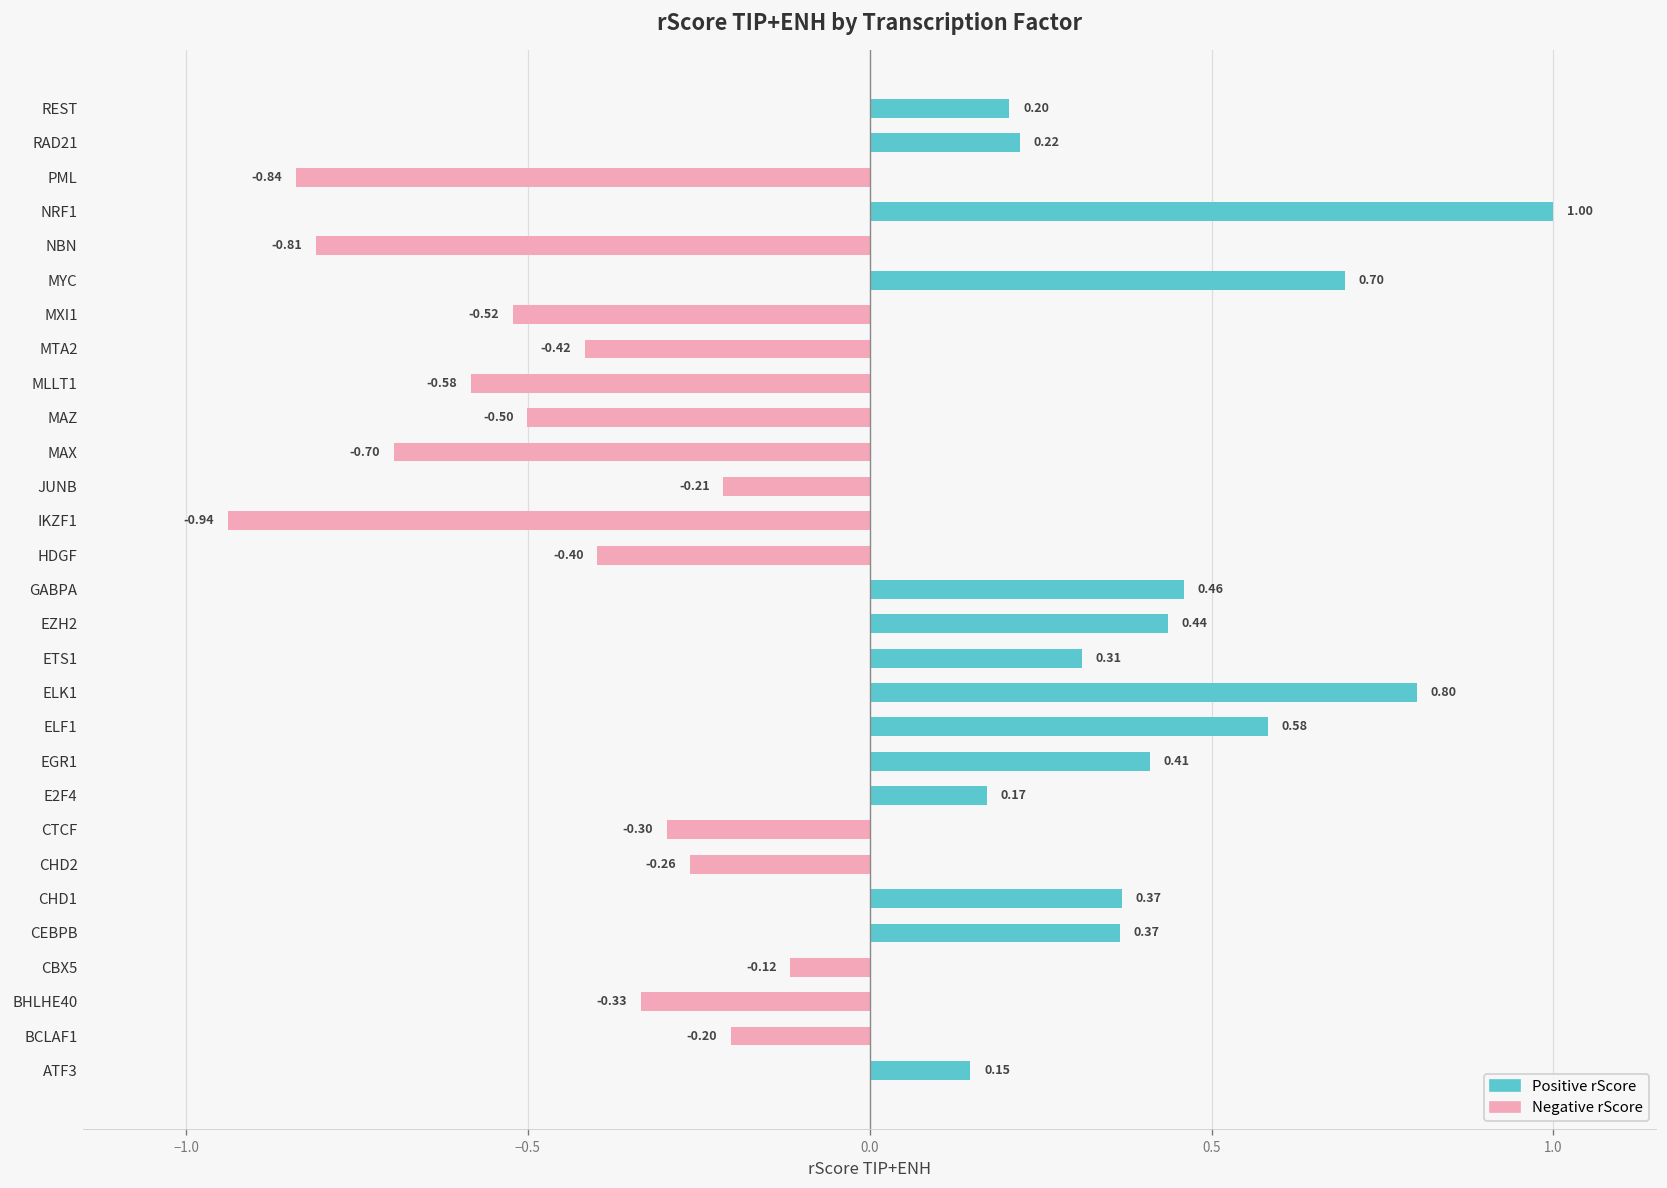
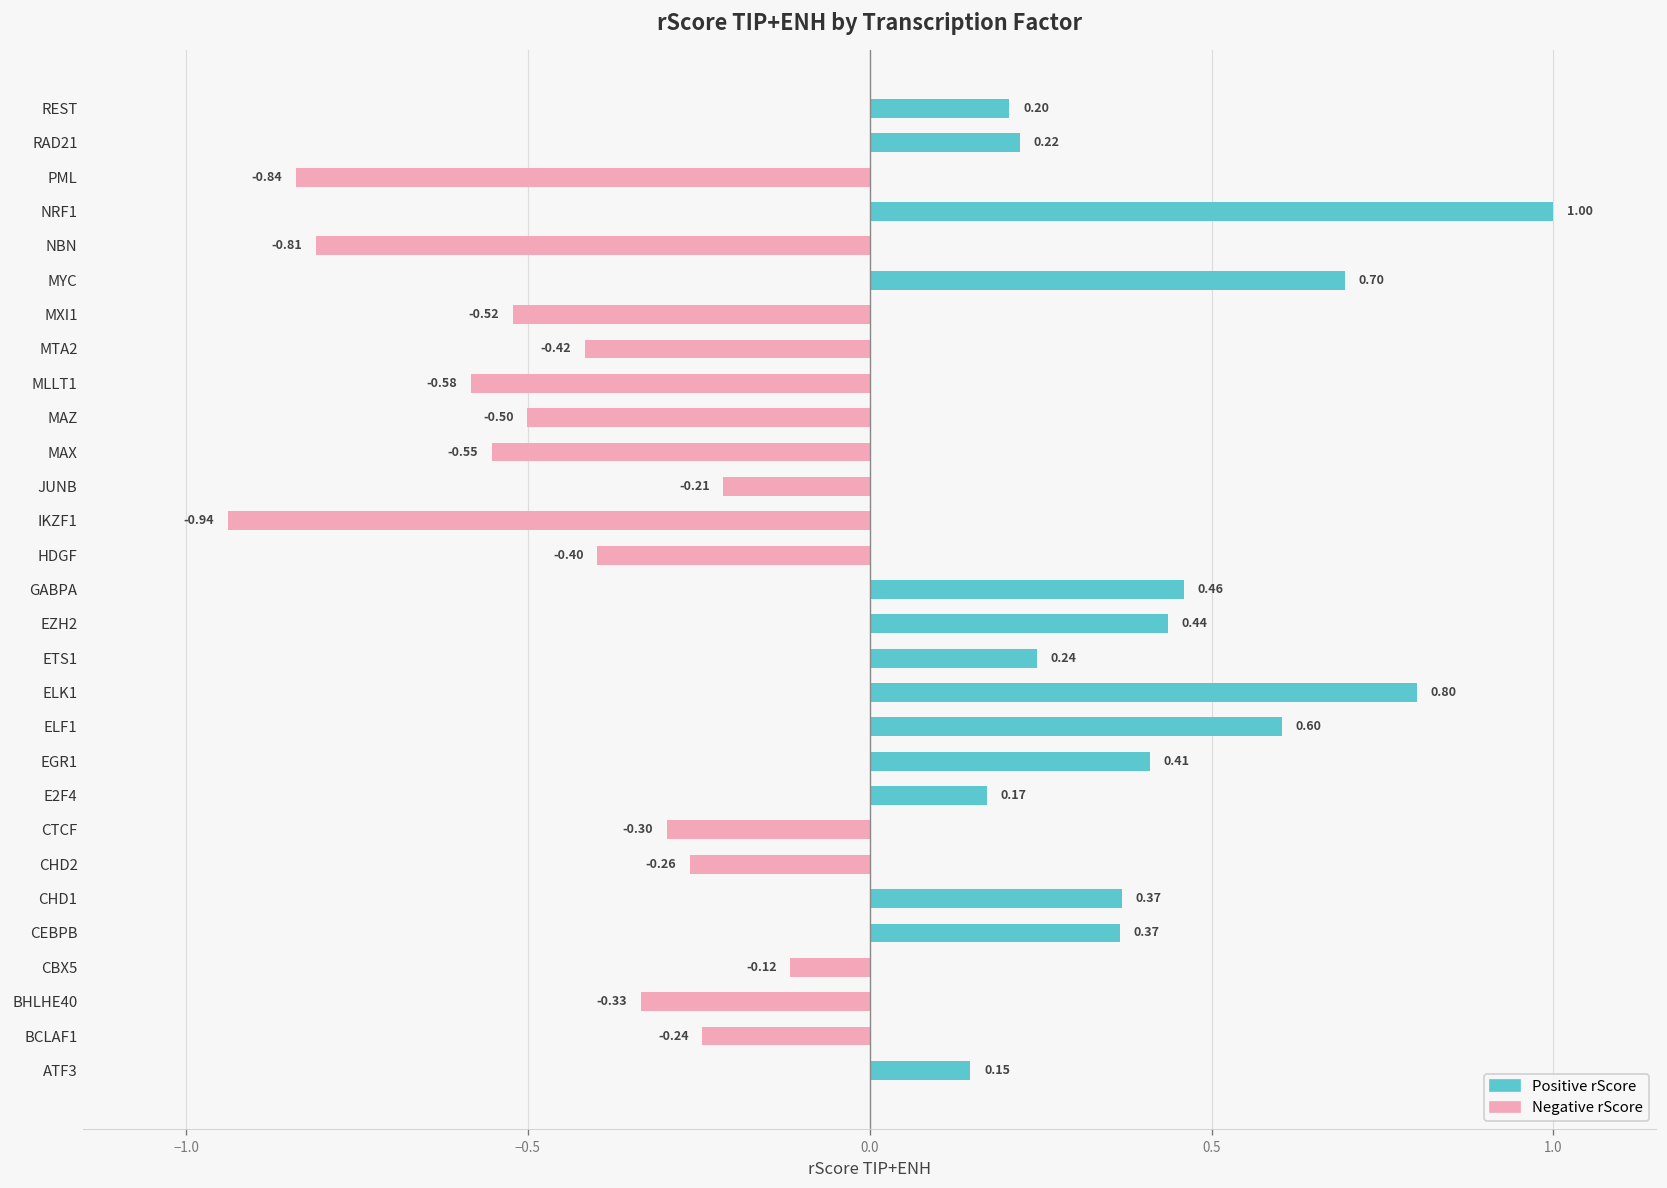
Negative rScore, MAX: -0.70 -> -0.55
Positive rScore, ETS1: 0.31 -> 0.24
Positive rScore, ELF1: 0.58 -> 0.60
Negative rScore, BCLAF1: -0.20 -> -0.24
